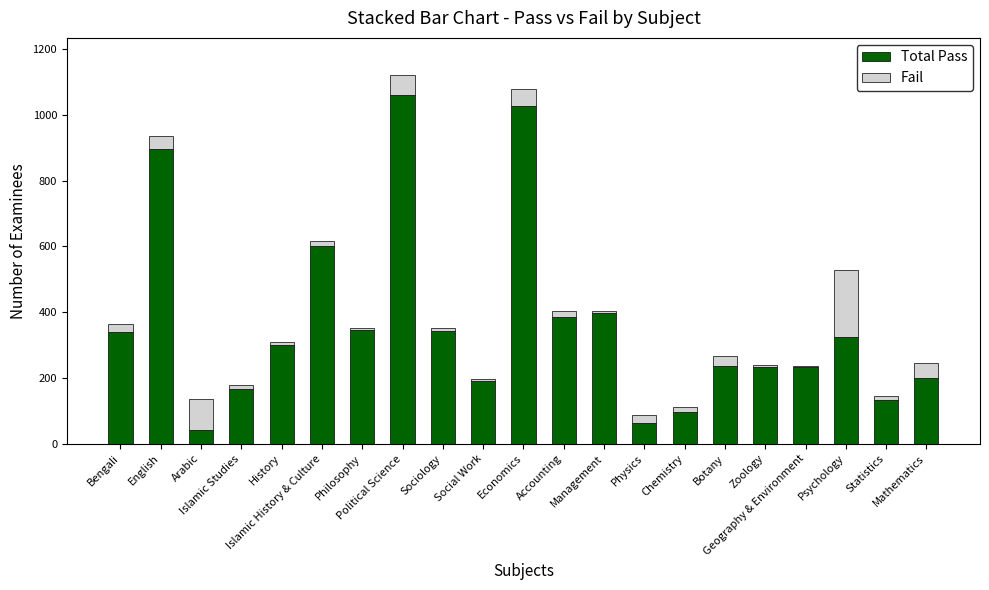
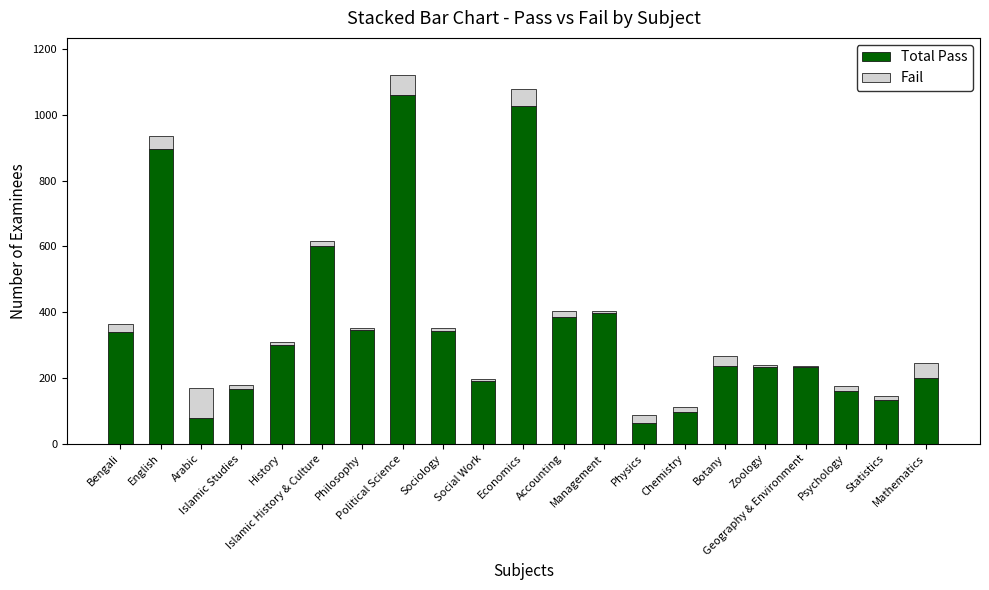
Total Pass, Arabic: 40 -> 80
Total Pass, Psychology: 330 -> 160
Fail, Psychology: 200 -> 20
